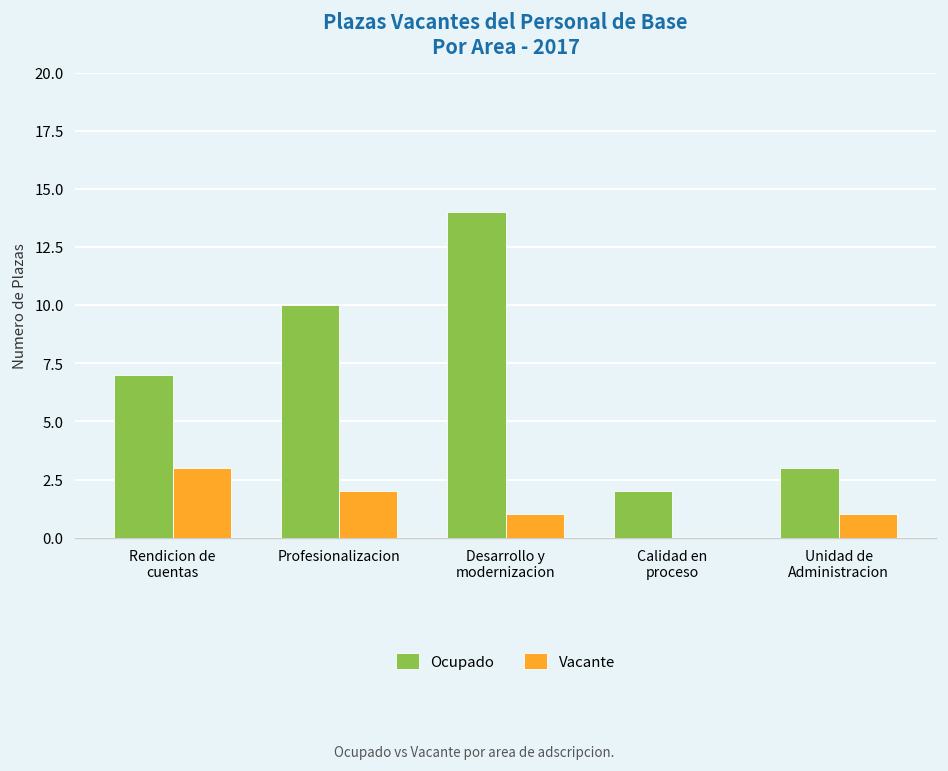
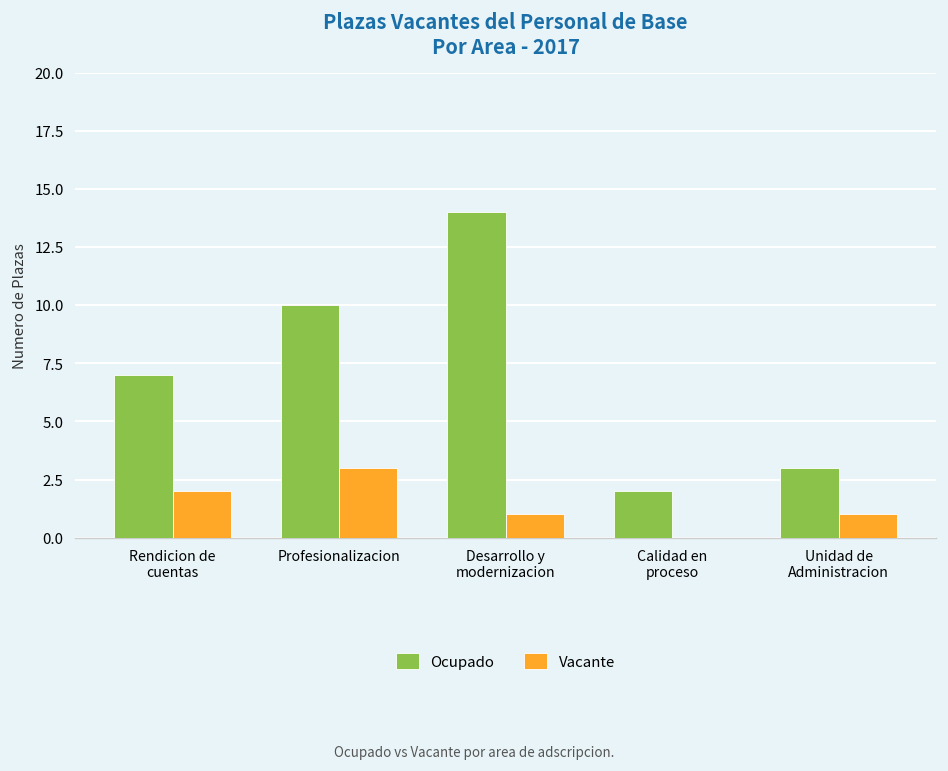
Vacante, Rendicion de cuentas: 3 -> 2
Vacante, Profesionalizacion: 2 -> 3
